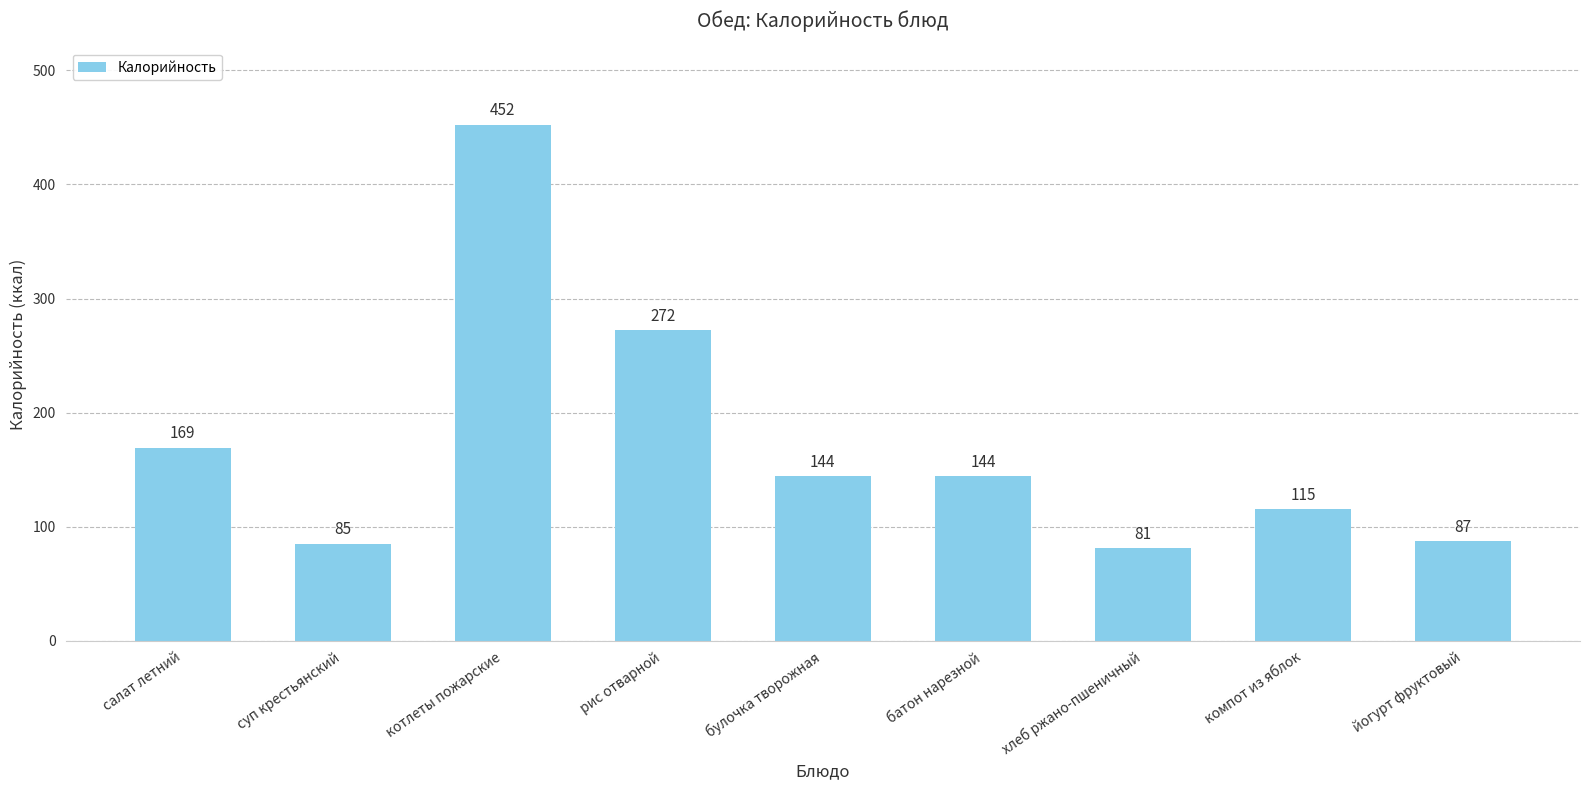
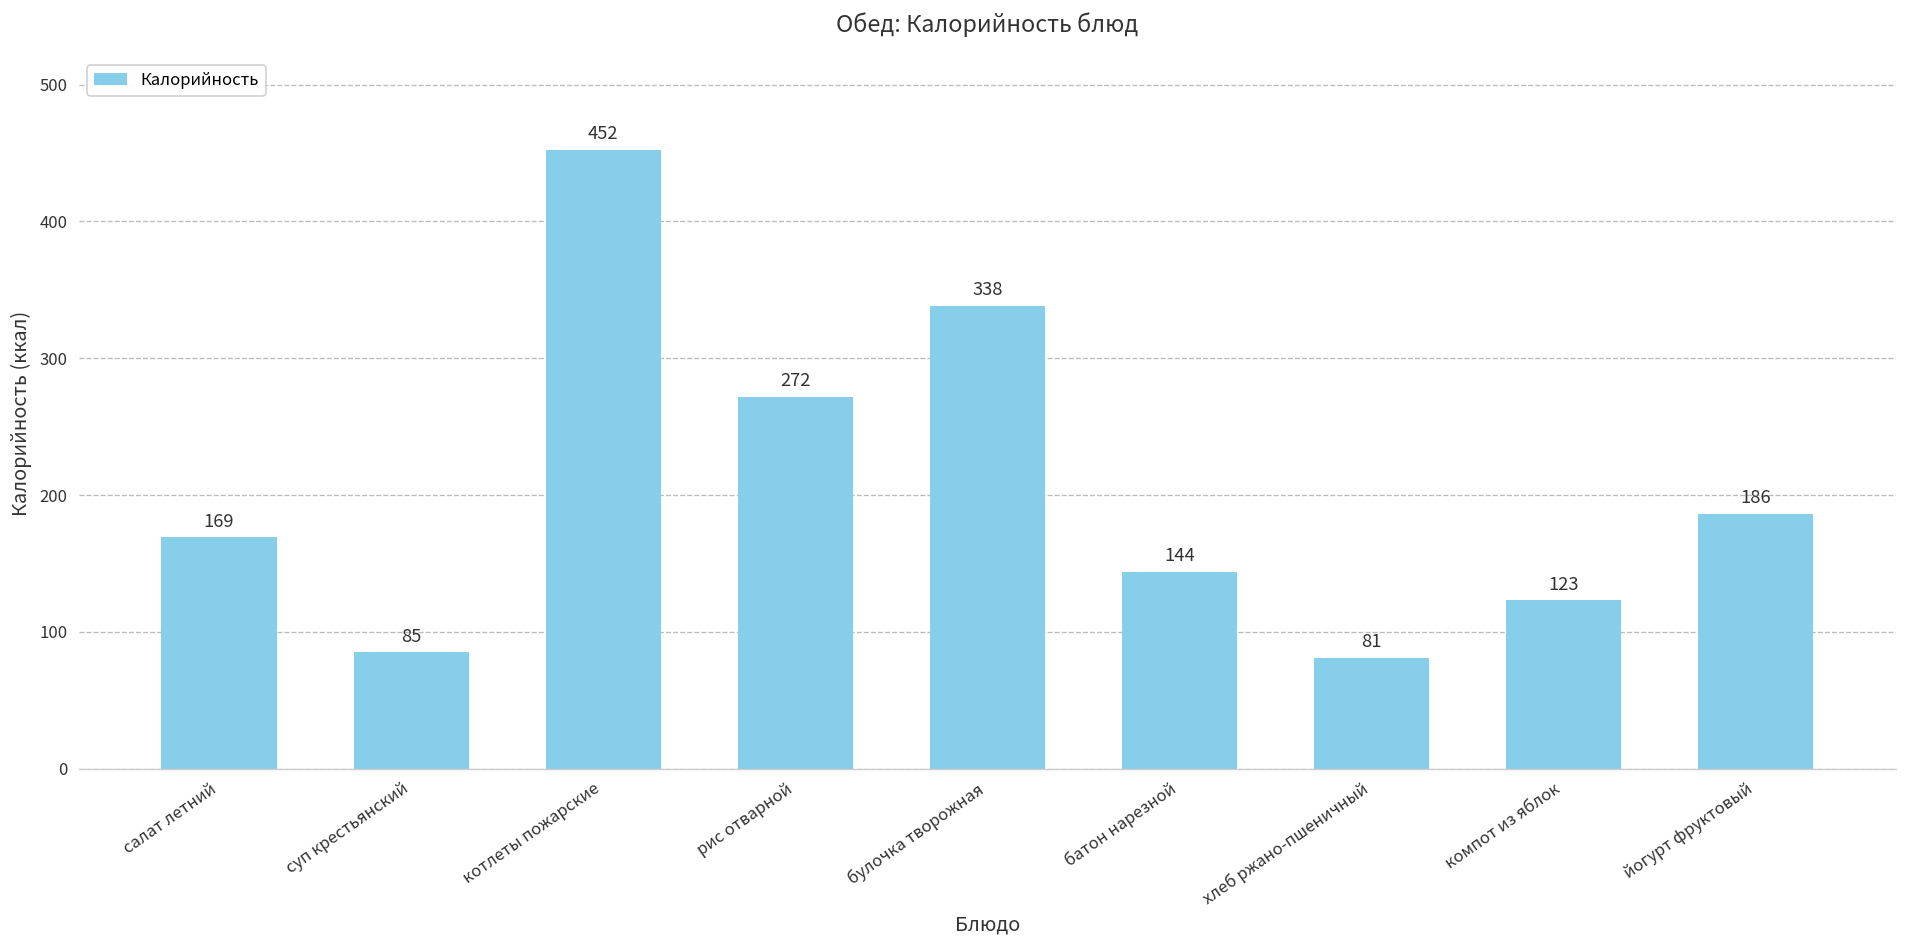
булочка творожная: 144 -> 338
компот из яблок: 115 -> 123
йогурт фруктовый: 87 -> 186
